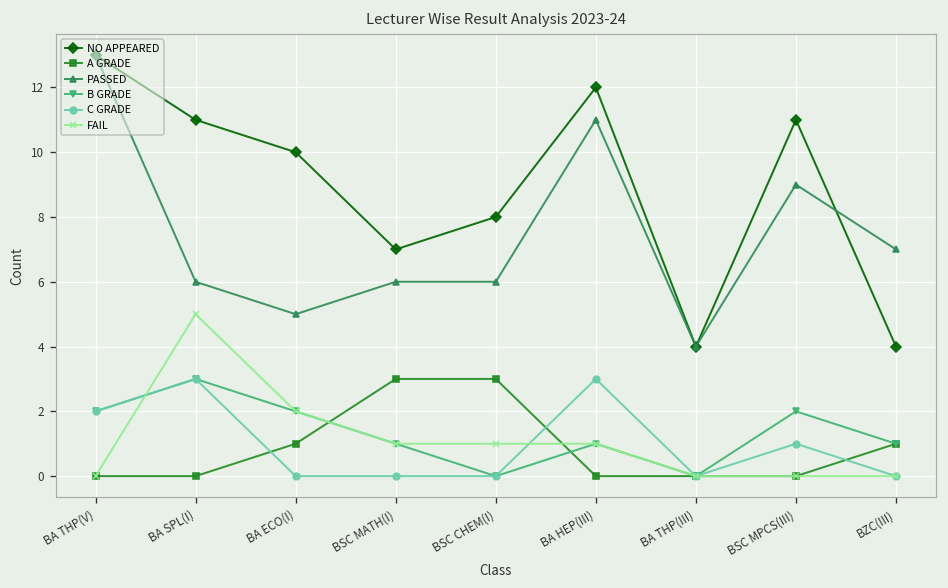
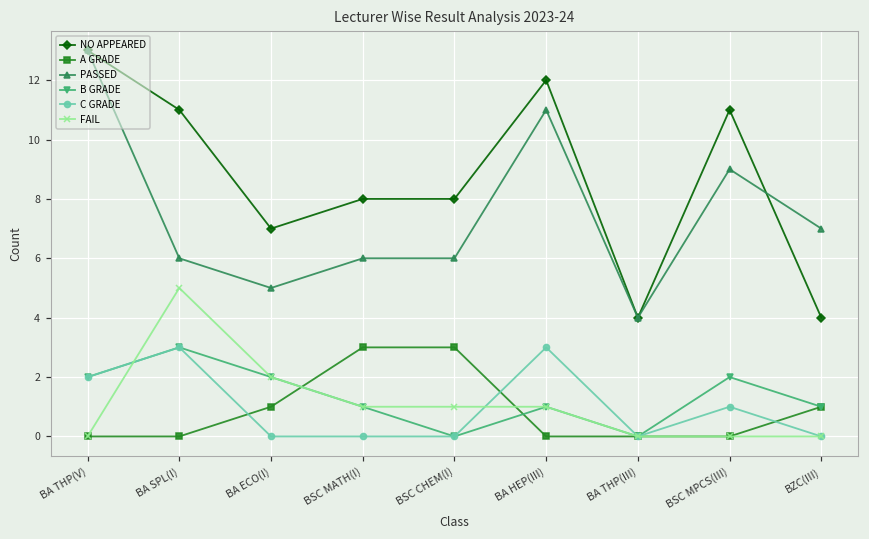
NO APPEARED, BA ECO(I): 10 -> 7
NO APPEARED, BSC MATH(I): 7 -> 8
